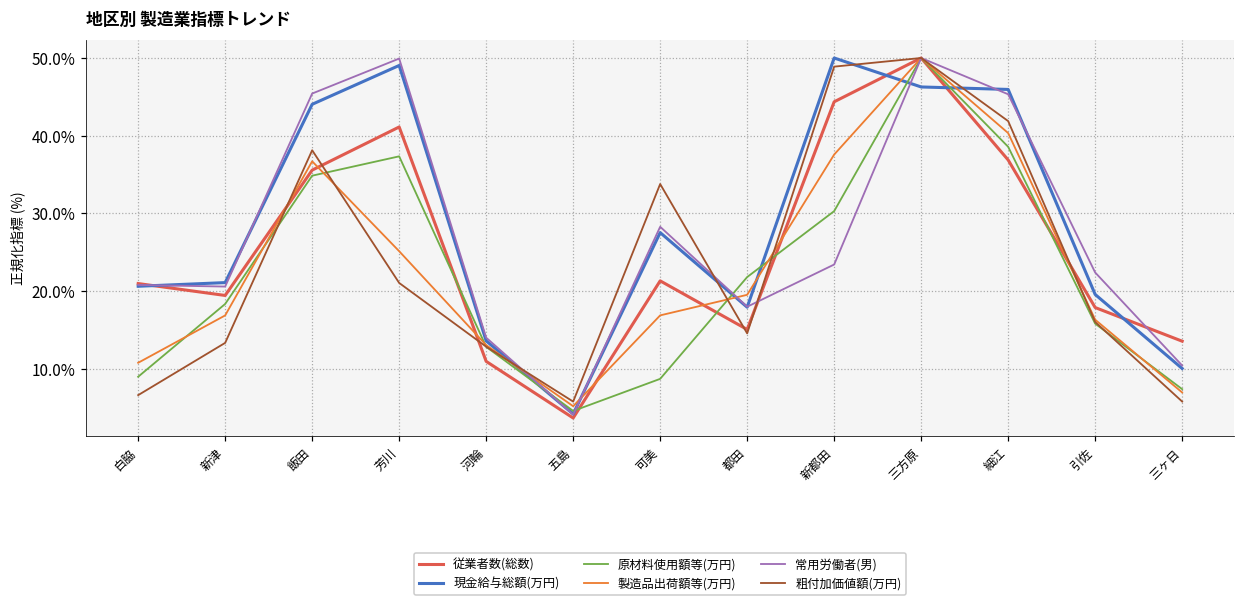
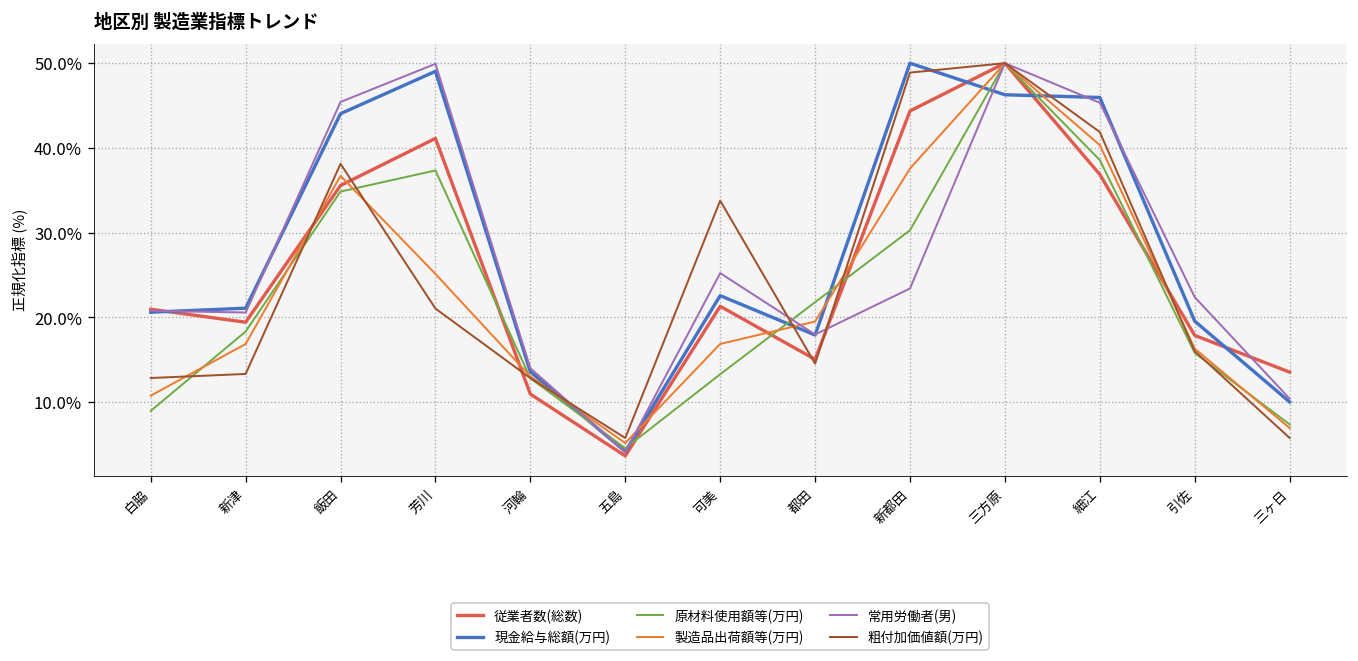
粗付加価値額(万円), 白脇: 7% -> 13%
現金給与総額(万円), 可美: 28% -> 23%
原材料使用額等(万円), 可美: 9% -> 13%
常用労働者(男), 可美: 28% -> 25%
